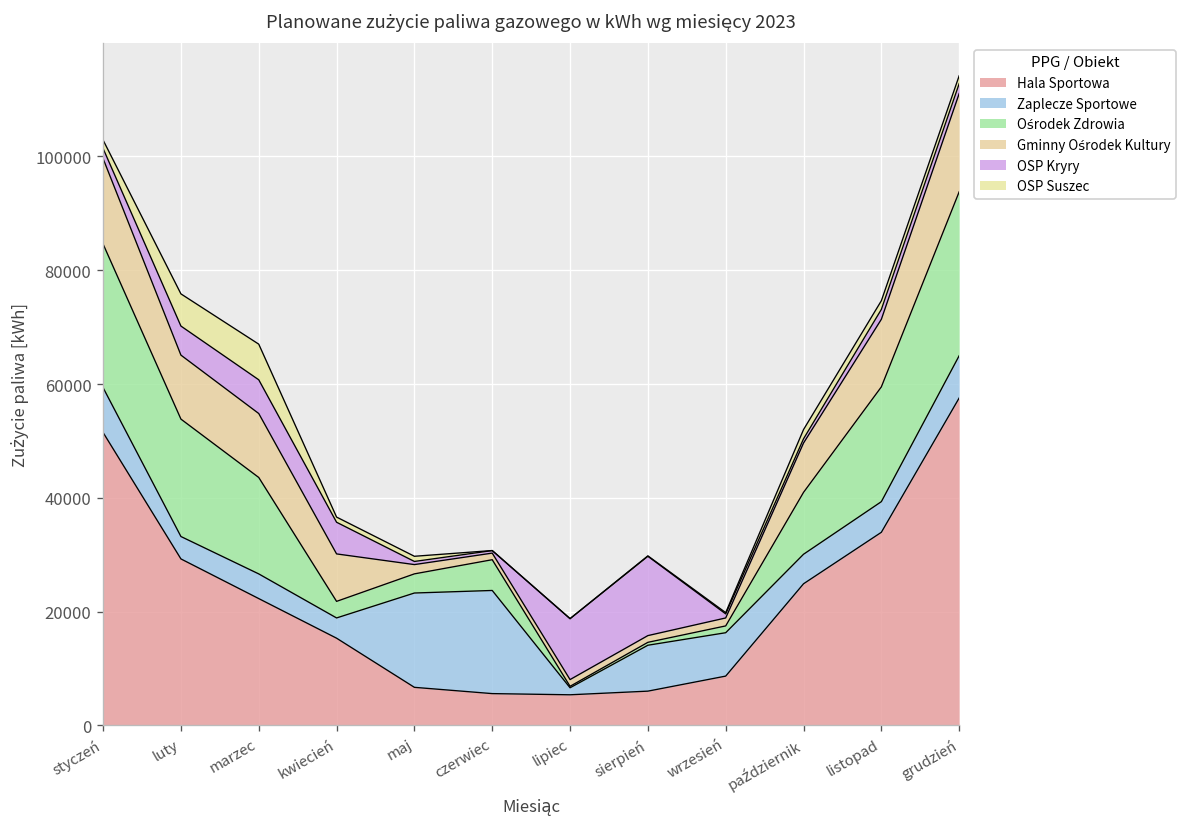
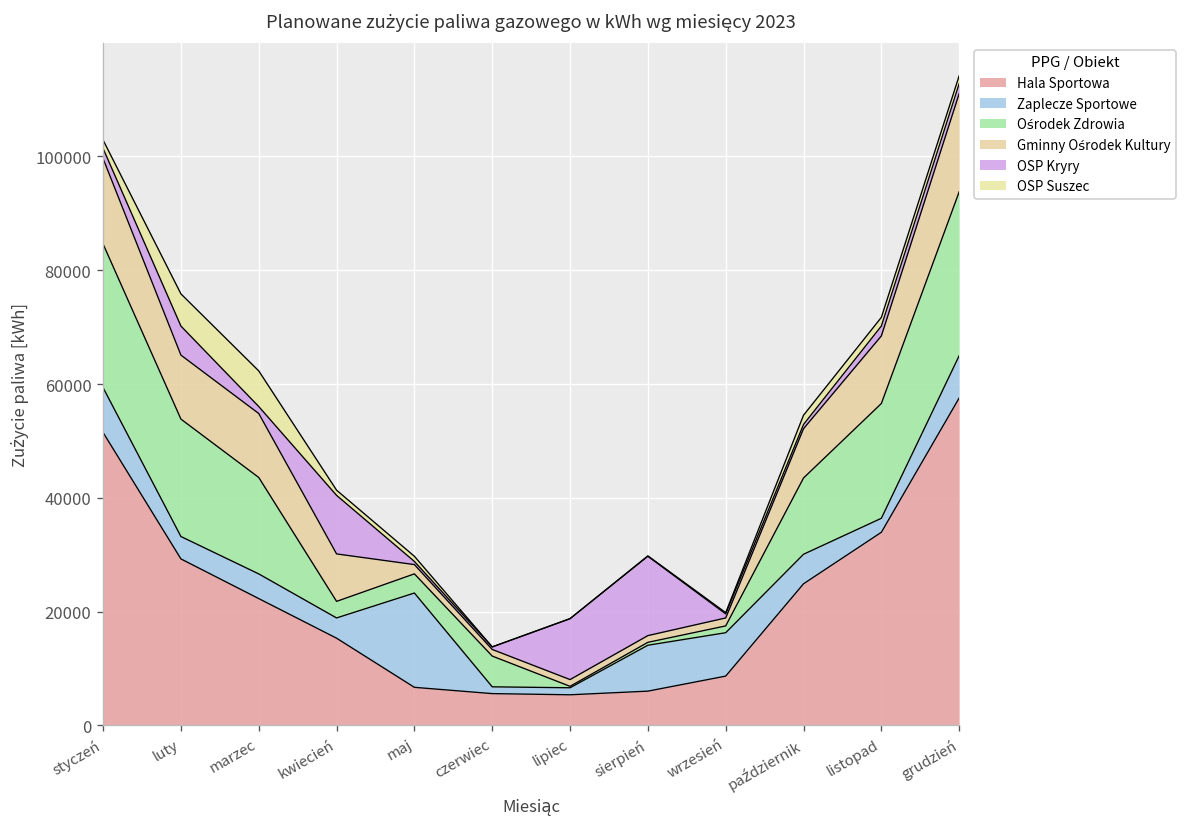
OSP Kryry, marzec: 6000 -> 1000
OSP Kryry, kwiecień: 6000 -> 10000
Zaplecze Sportowe, czerwiec: 18000 -> 1000
Ośrodek Zdrowia, październik: 11000 -> 13000
Zaplecze Sportowe, listopad: 5000 -> 2000
